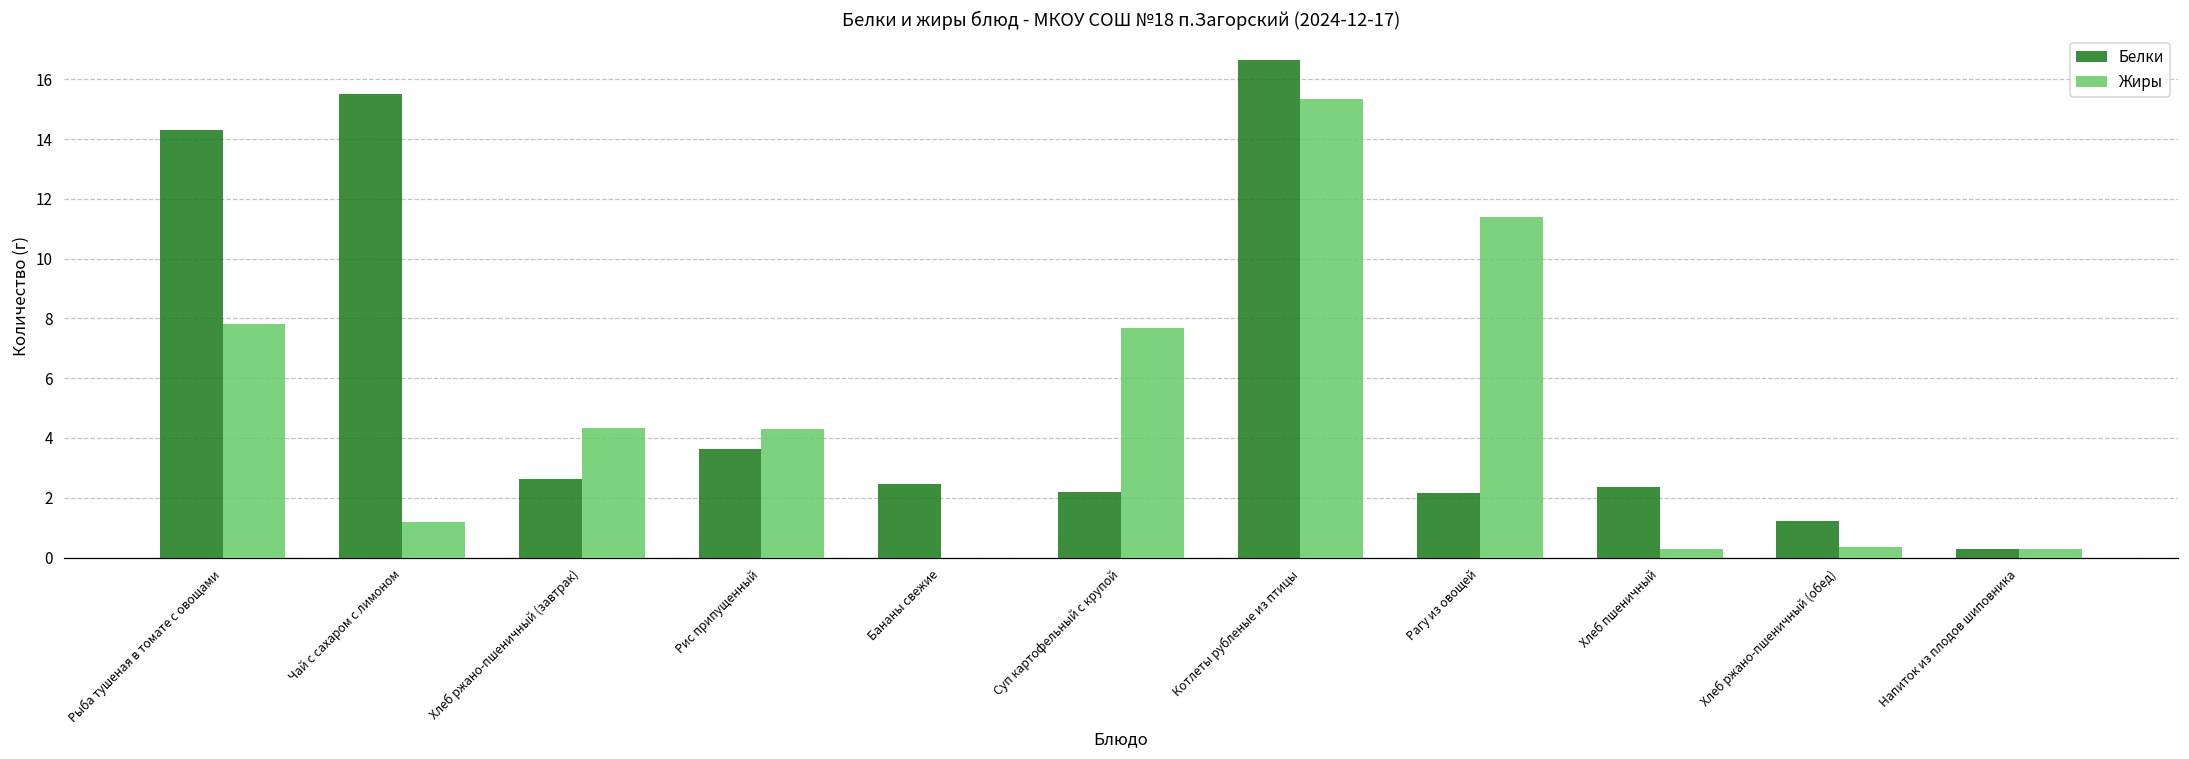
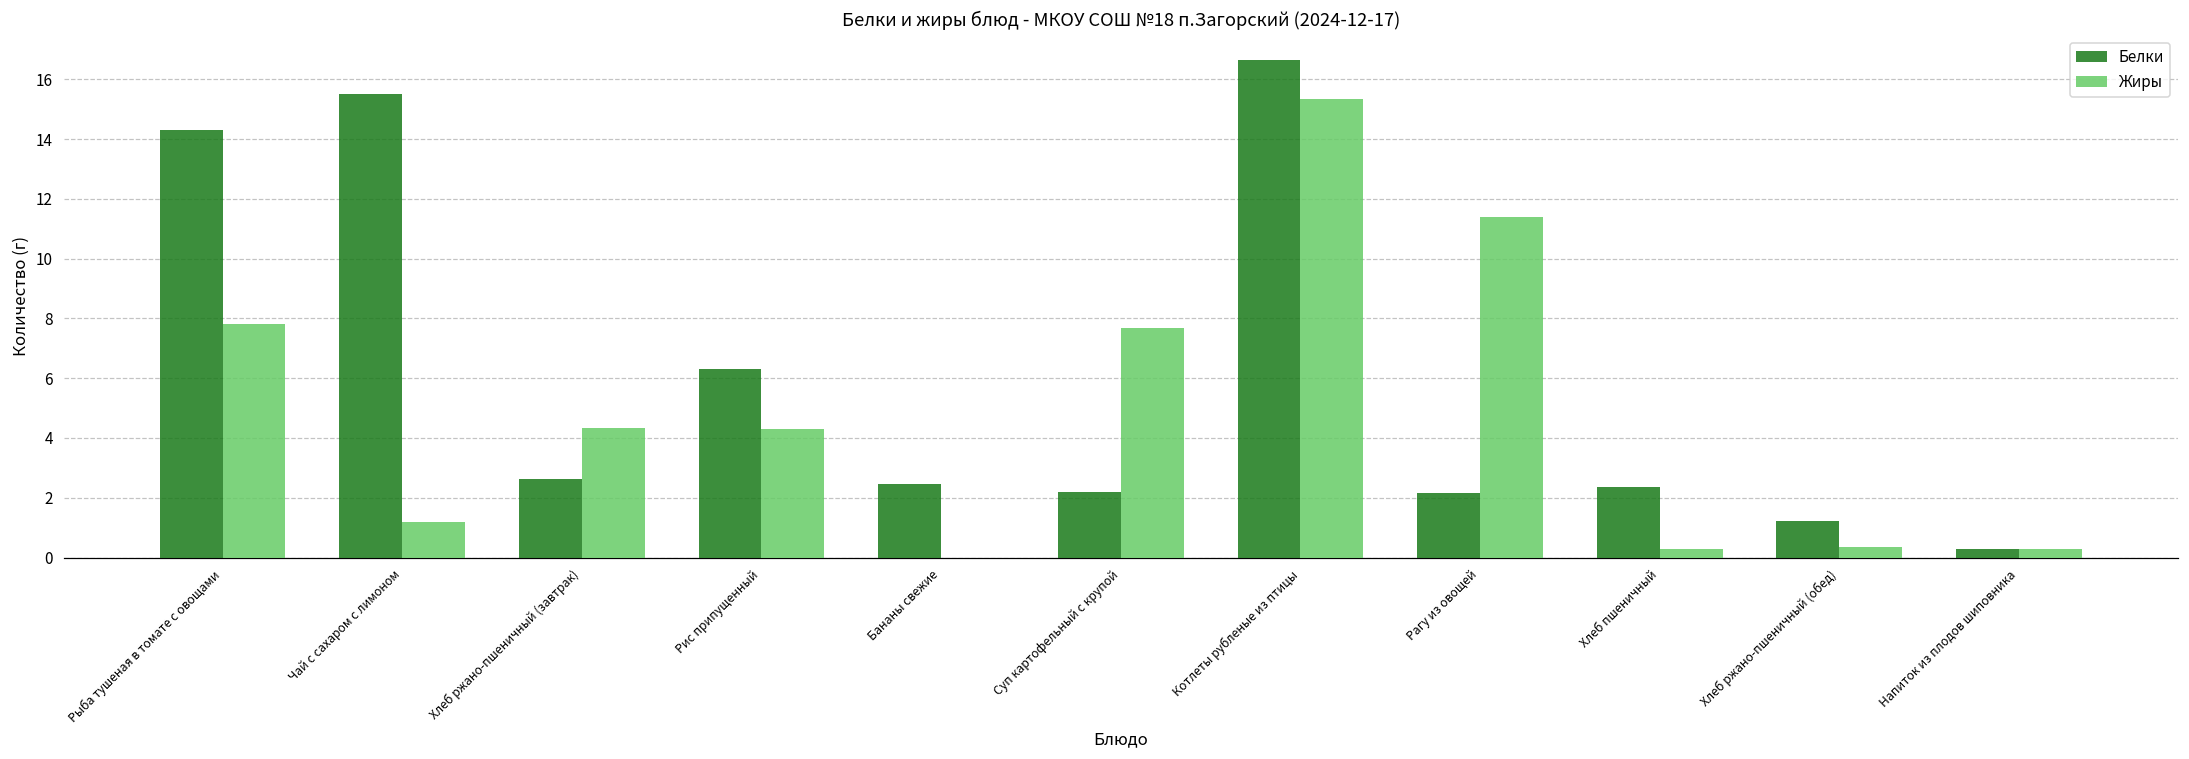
Белки, Рис припущенный: 3.6 -> 6.3
